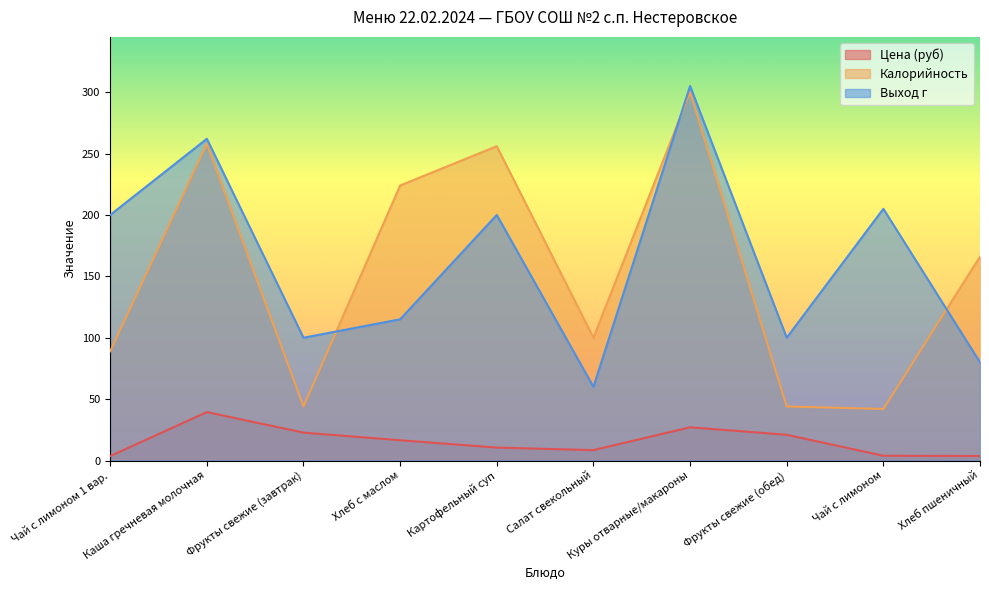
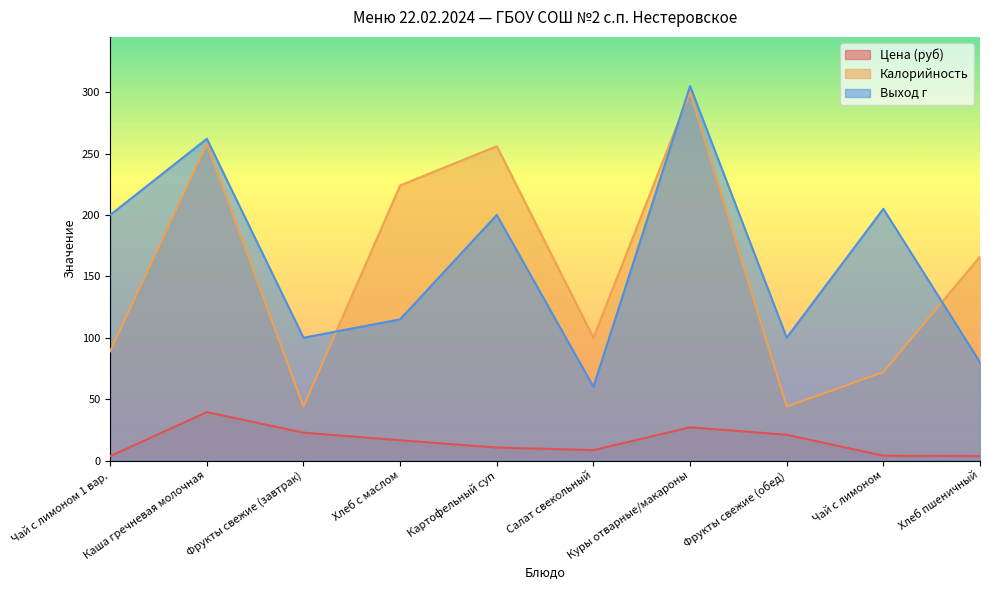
Калорийность, Чай с лимоном: 42 -> 72
